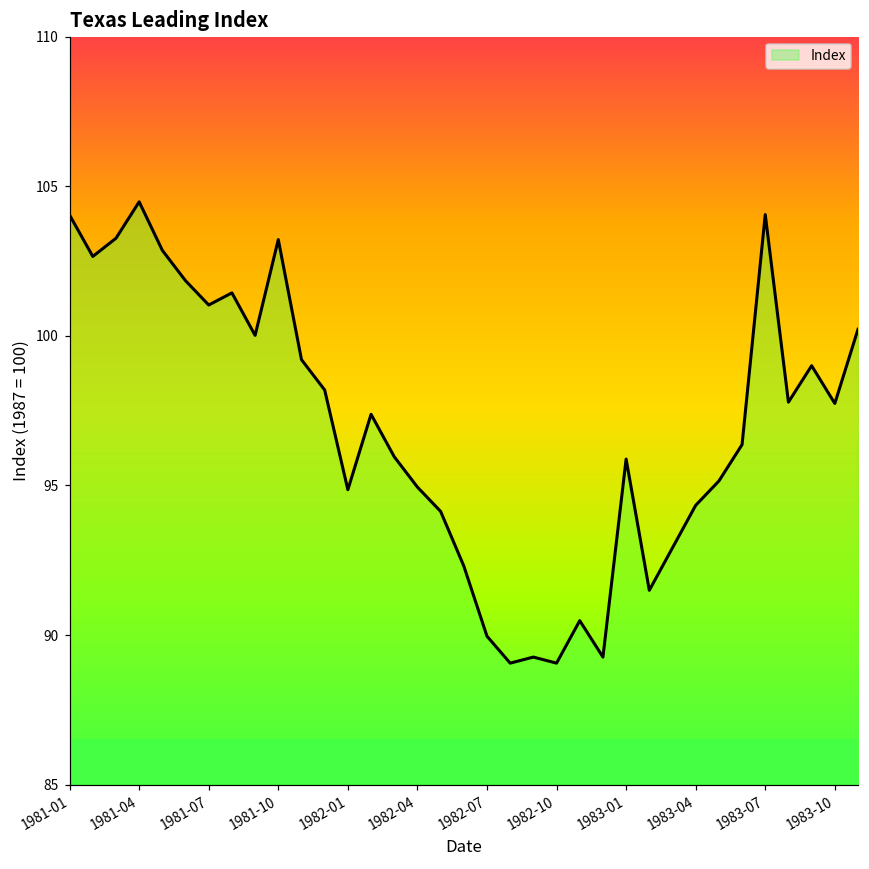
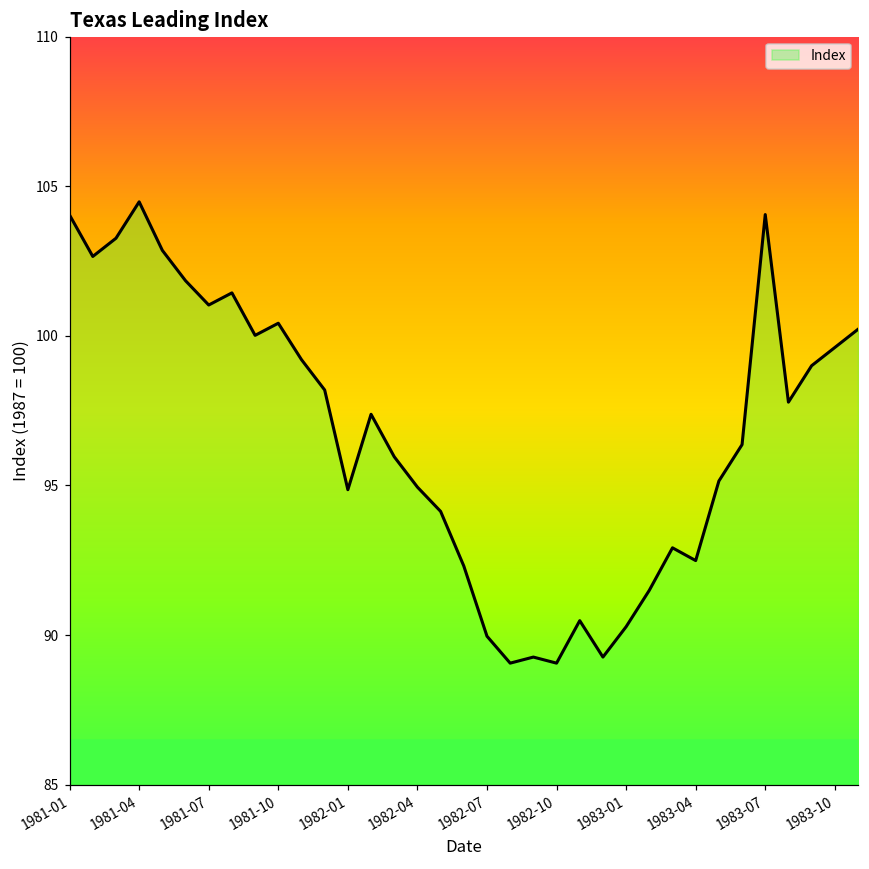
1981-10: 103.2 -> 100.4
1983-01: 95.9 -> 90.3
1983-04: 94.3 -> 92.5
1983-10: 97.7 -> 99.6
